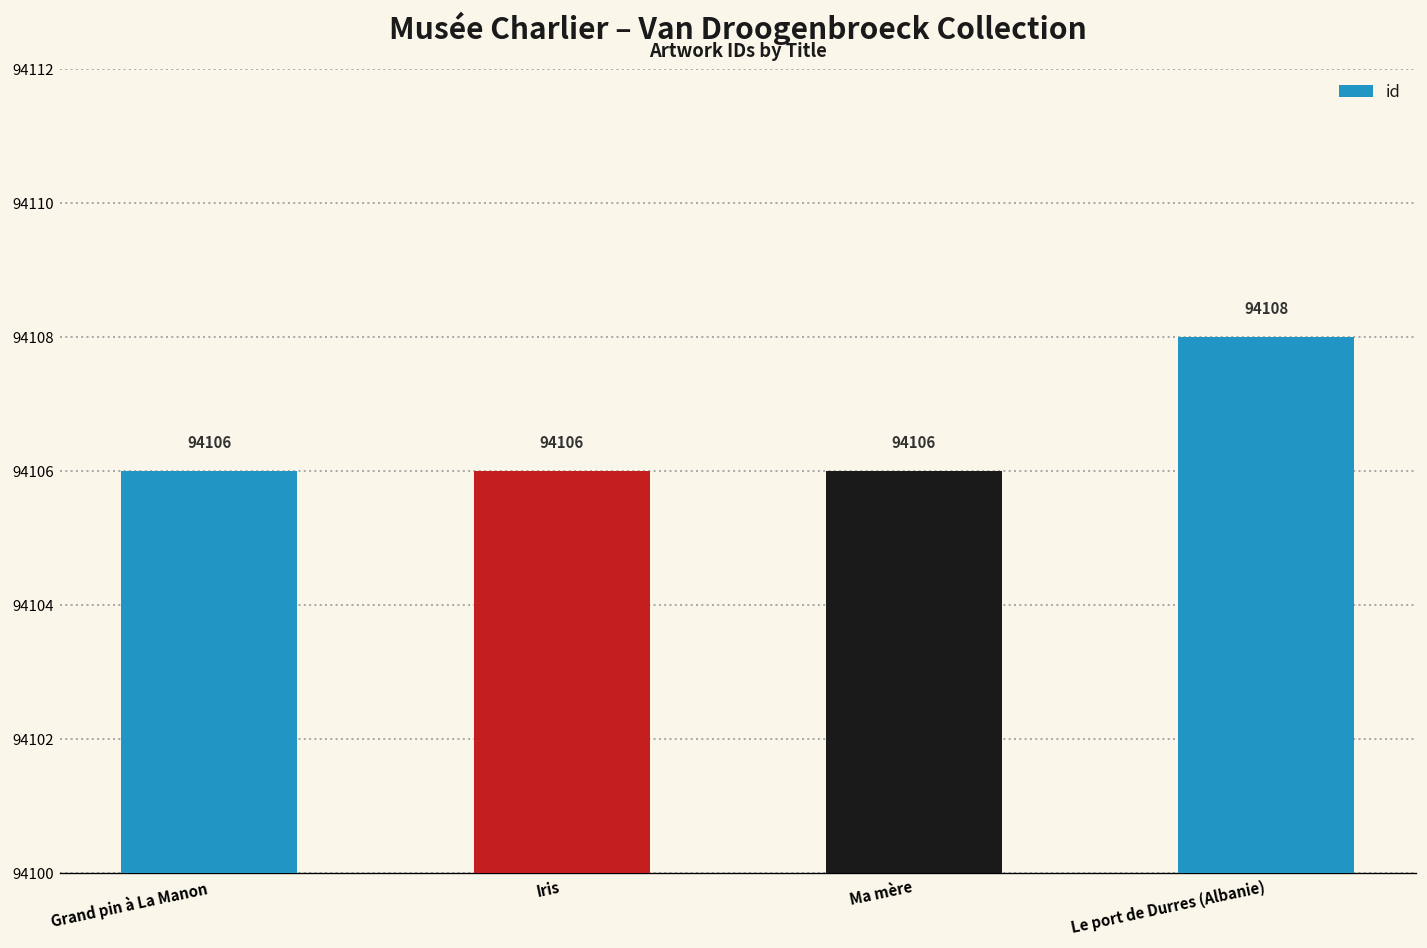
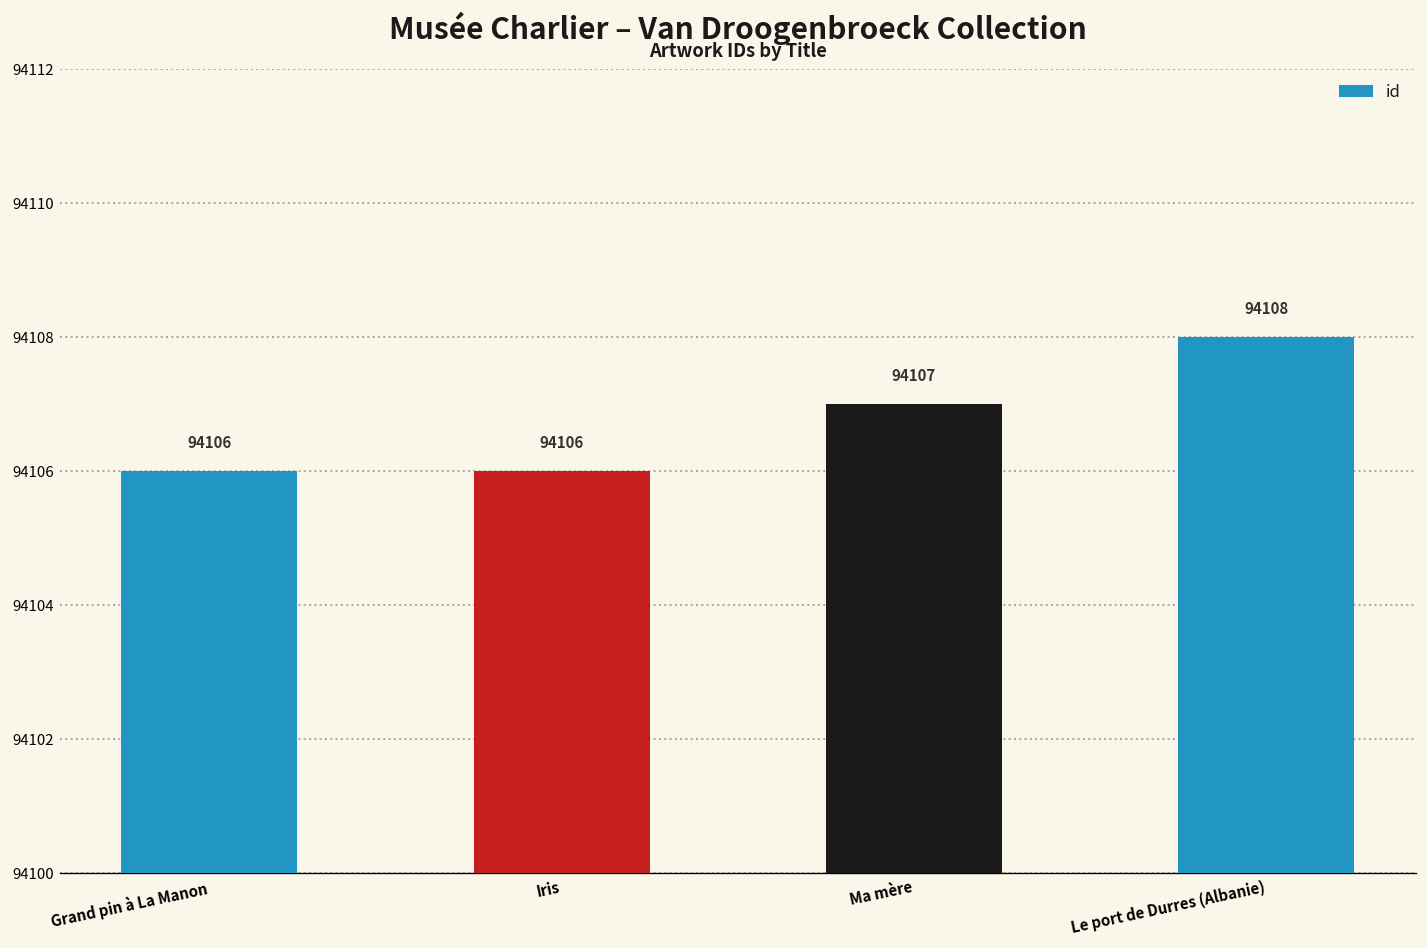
Ma mère: 94106 -> 94107
